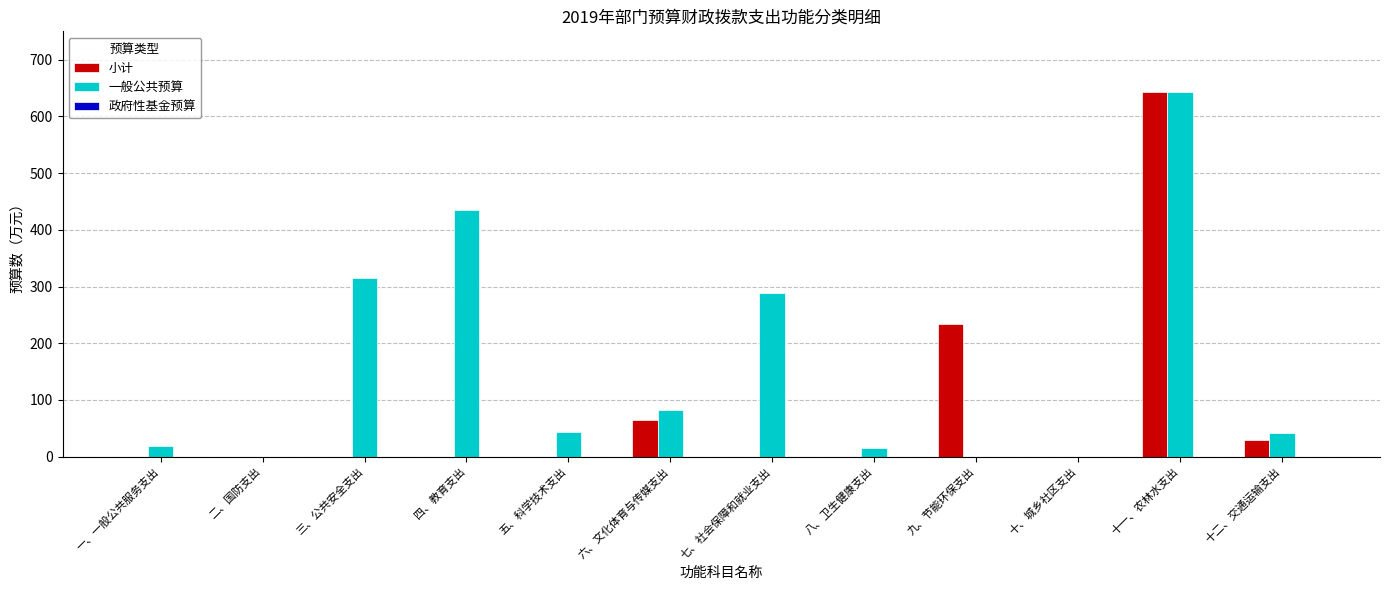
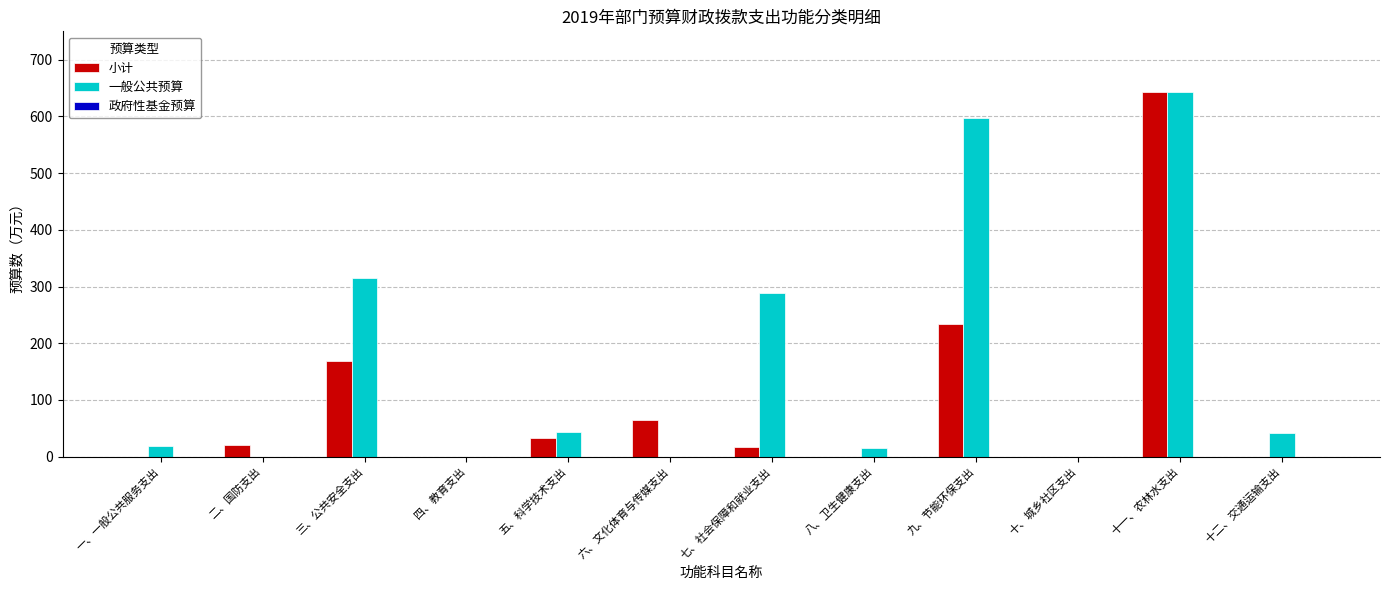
小计, 二、国防支出: 0 -> 20
小计, 三、公共安全支出: 0 -> 170
一般公共预算, 四、教育支出: 440 -> 0
小计, 五、科学技术支出: 0 -> 30
一般公共预算, 六、文化体育与传媒支出: 80 -> 0
小计, 七、社会保障和就业支出: 0 -> 20
一般公共预算, 九、节能环保支出: 0 -> 600
小计, 十二、交通运输支出: 30 -> 0
